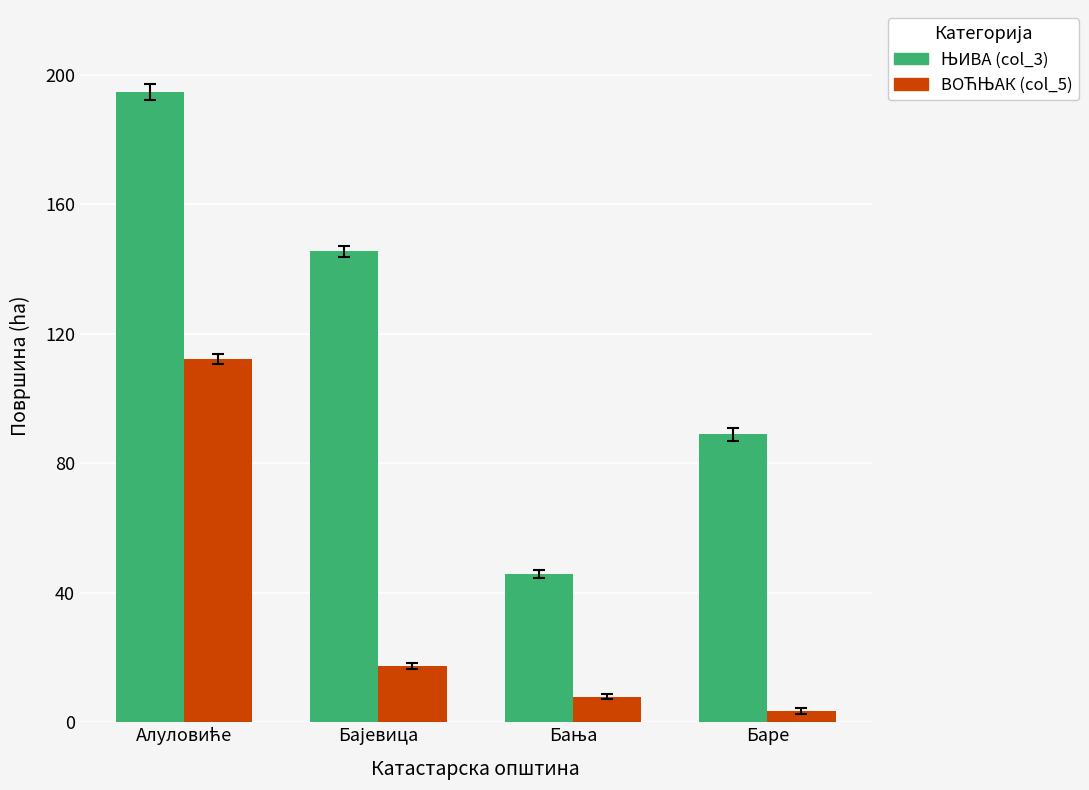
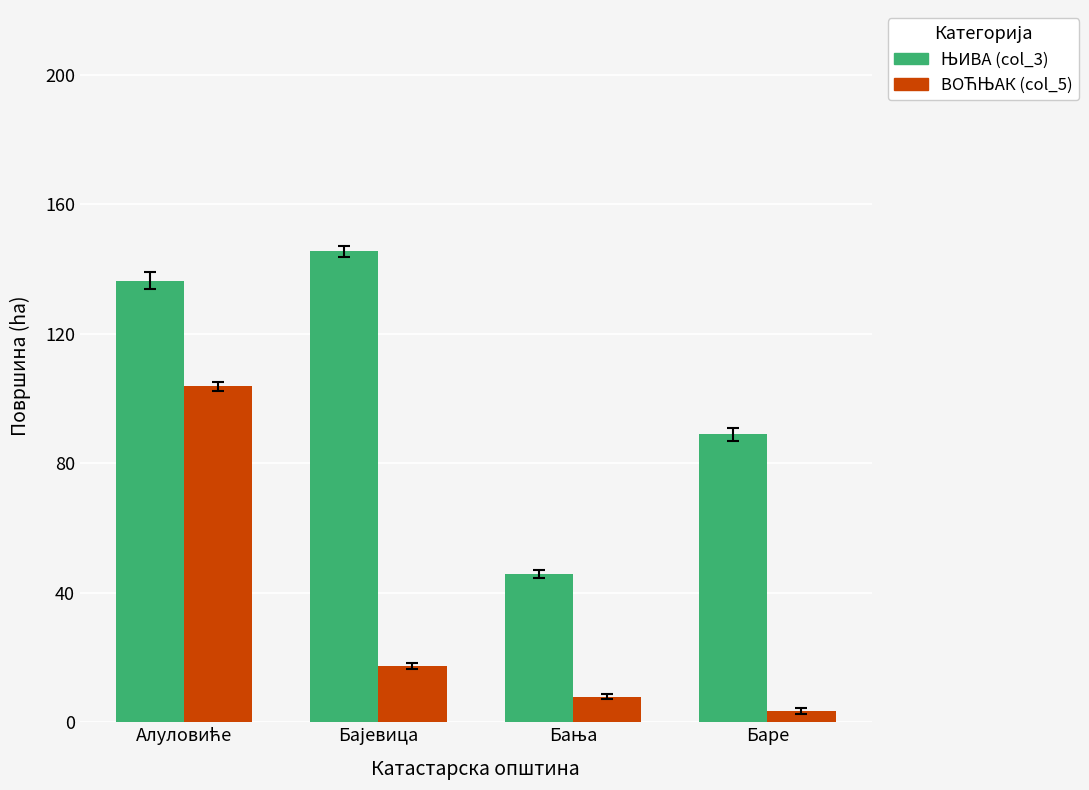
ЊИВА (col_3), Алуловиће: 195 -> 136
ВОЋЊАК (col_5), Алуловиће: 112 -> 104
